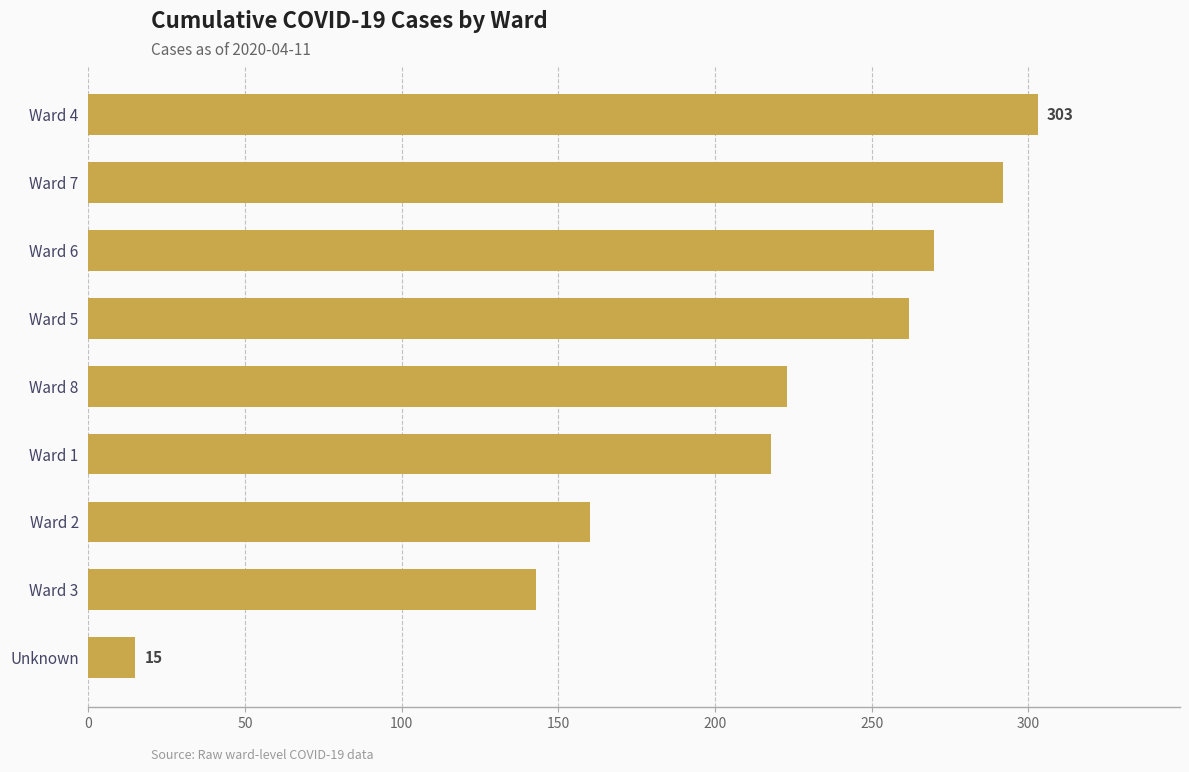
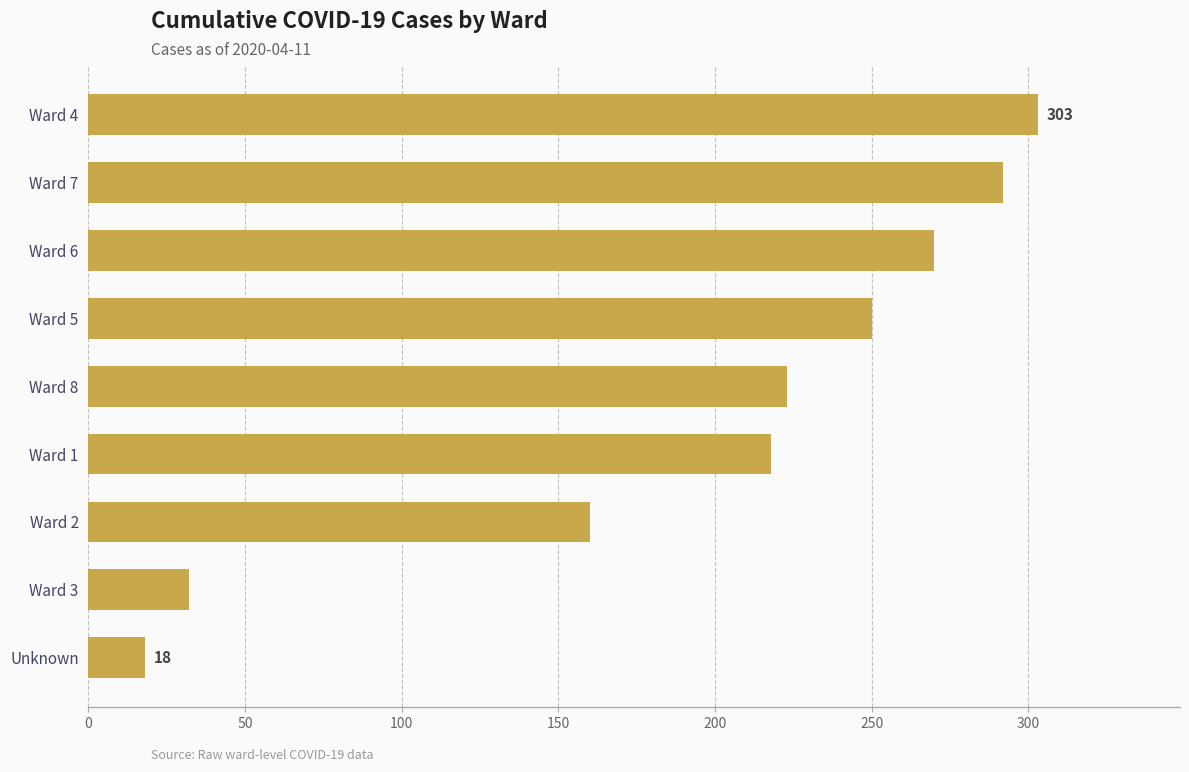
Ward 5: 262 -> 250
Ward 3: 143 -> 32
Unknown: 15 -> 18
